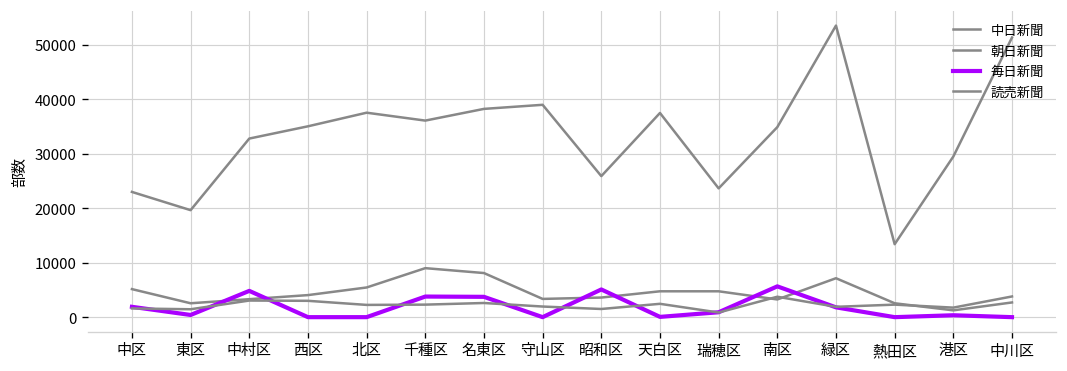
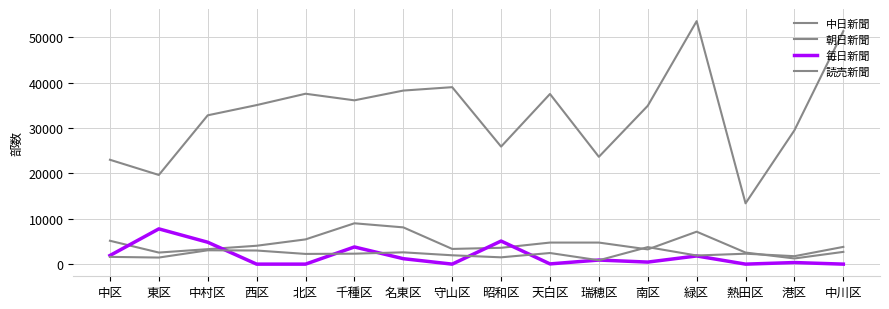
毎日新聞, 東区: 0 -> 8000
毎日新聞, 名東区: 4000 -> 1000
毎日新聞, 南区: 6000 -> 0
